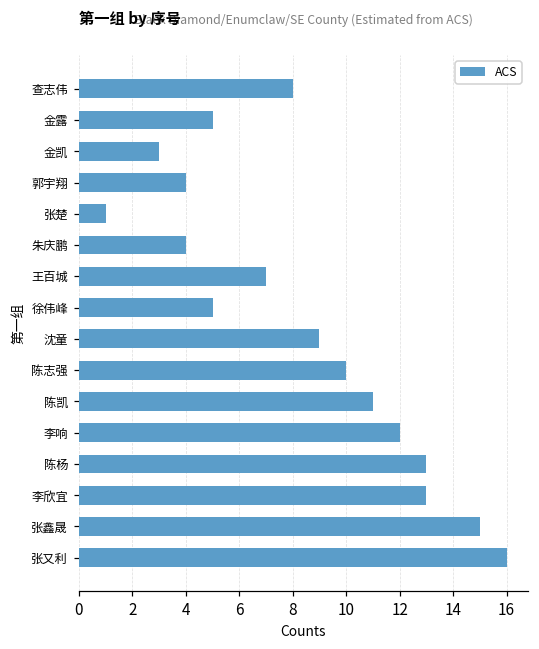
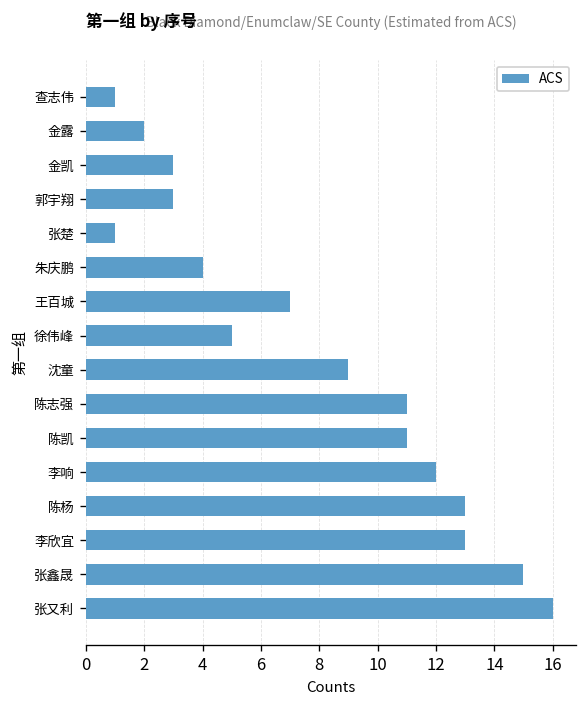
查志伟: 8 -> 1
金露: 5 -> 2
郭宇翔: 4 -> 3
陈志强: 10 -> 11
